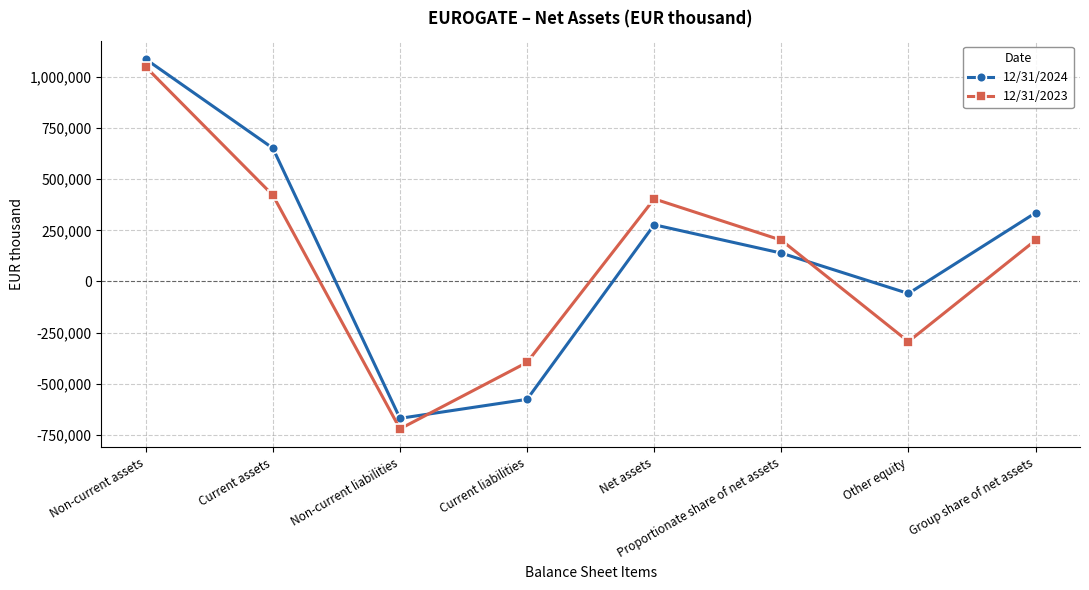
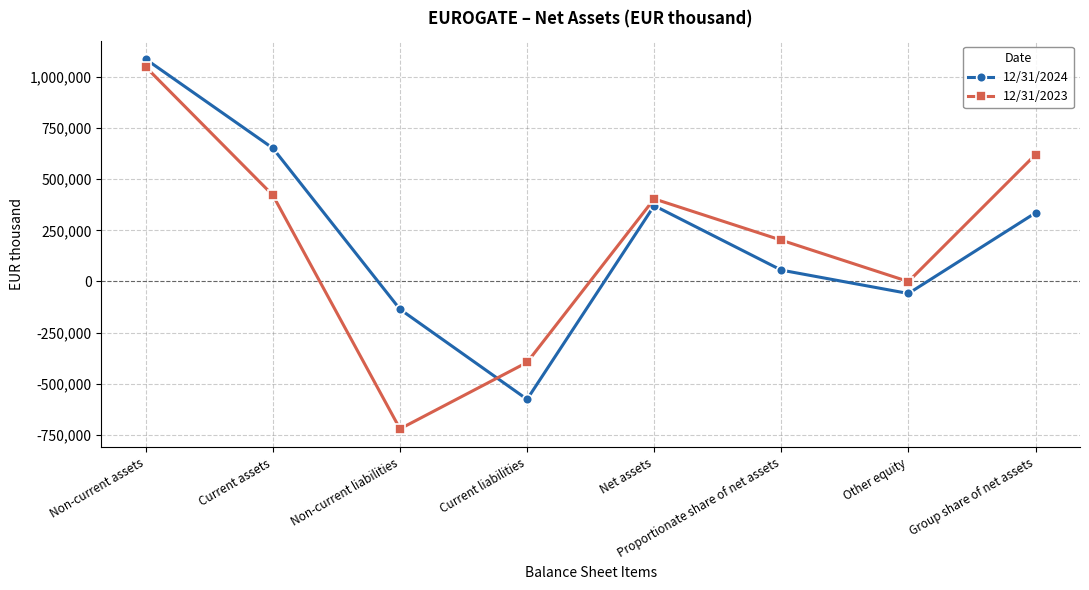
12/31/2024, Non-current liabilities: -670,000 -> -140,000
12/31/2024, Net assets: 280,000 -> 370,000
12/31/2024, Proportionate share of net assets: 140,000 -> 60,000
12/31/2023, Other equity: -290,000 -> 0
12/31/2023, Group share of net assets: 200,000 -> 620,000
